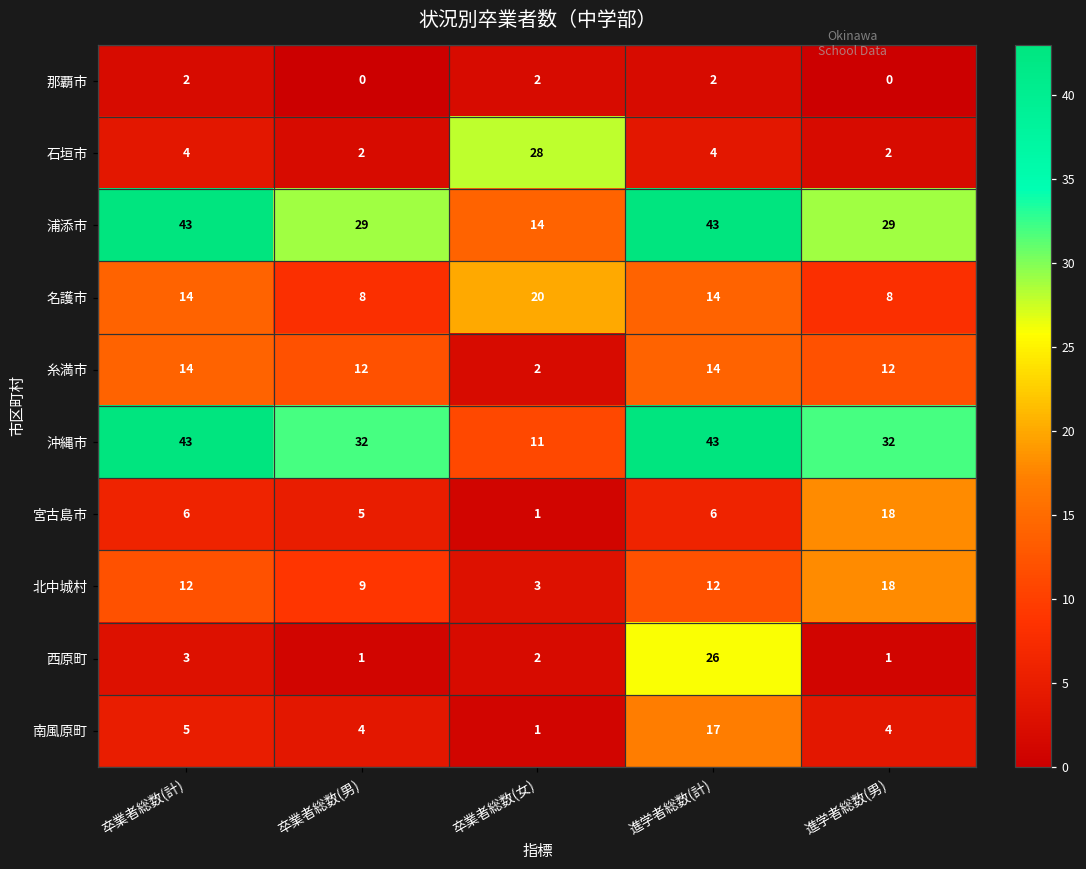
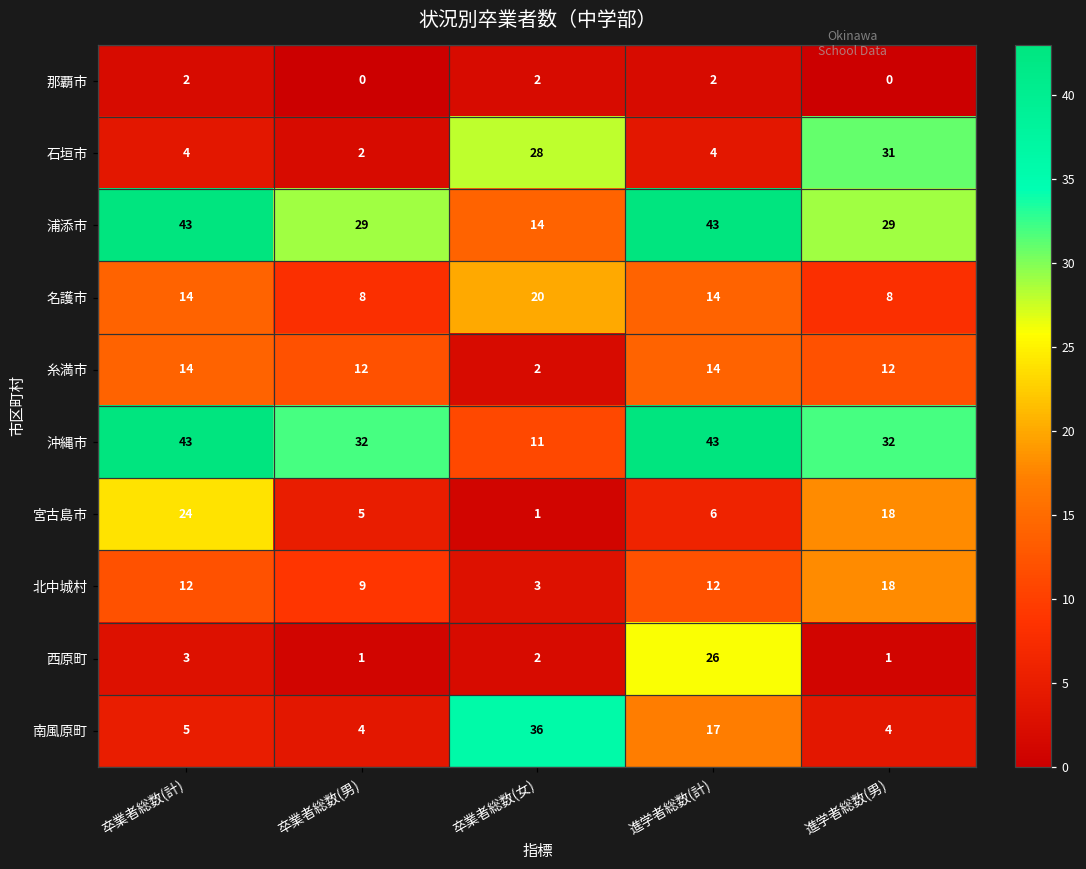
石垣市, 進学者総数(男): 2 -> 31
宮古島市, 卒業者総数(計): 6 -> 24
南風原町, 卒業者総数(女): 1 -> 36
